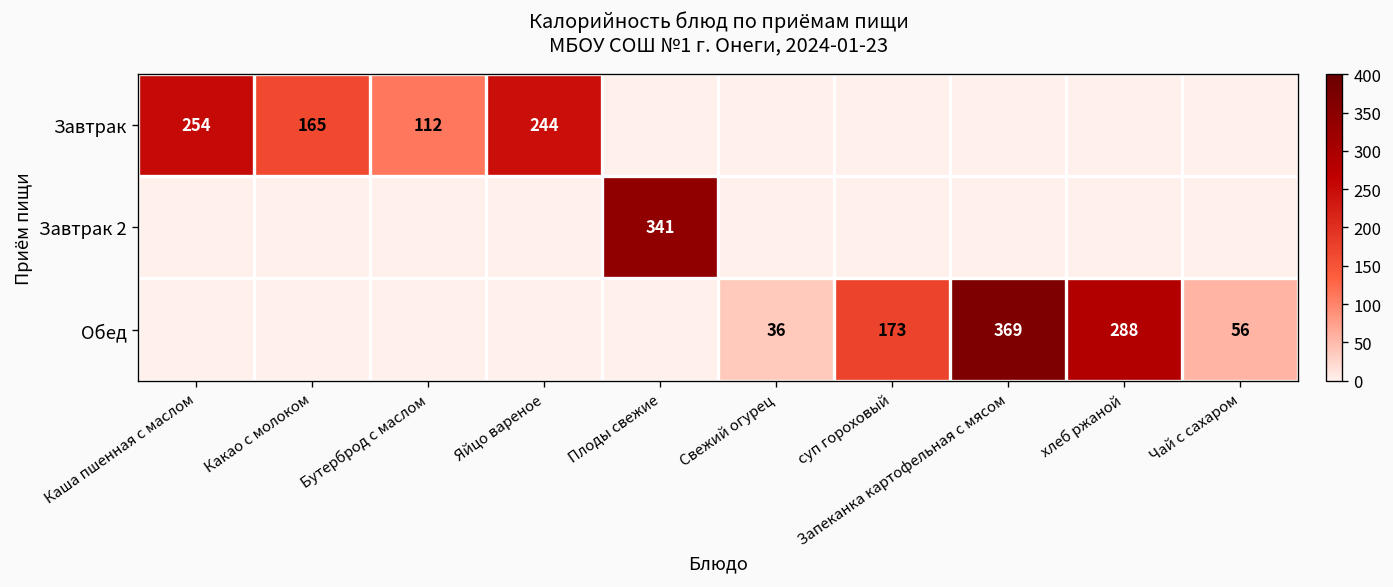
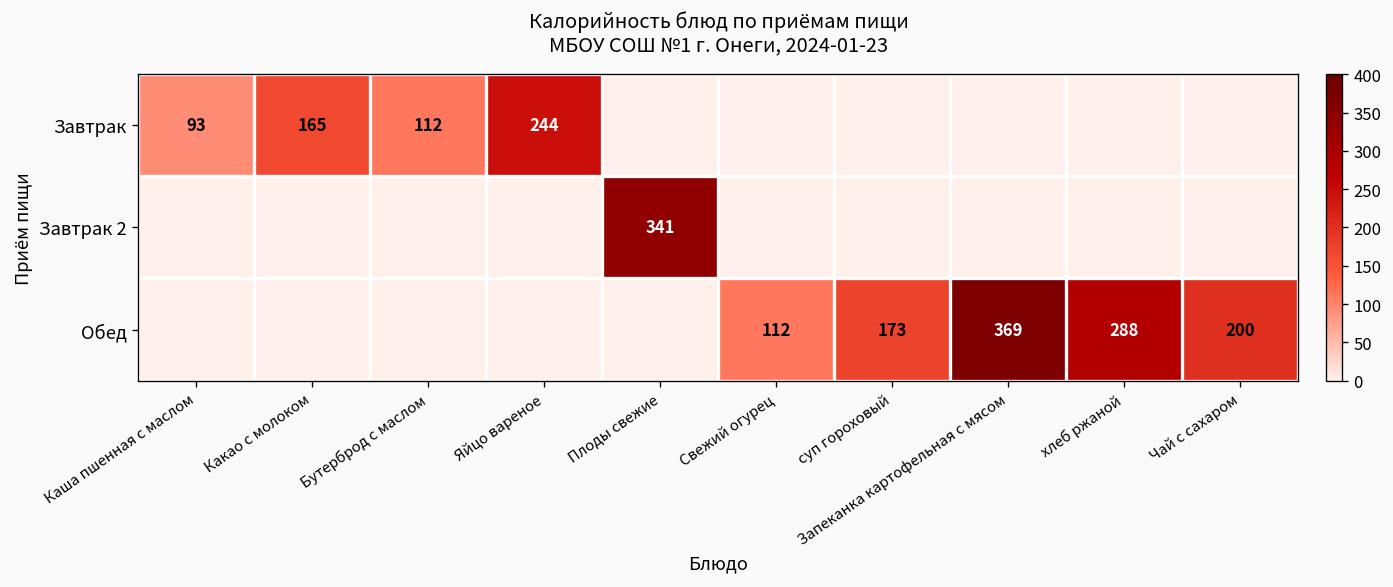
Завтрак, Каша пшенная с маслом: 254 -> 93
Обед, Свежий огурец: 36 -> 112
Обед, Чай с сахаром: 56 -> 200
